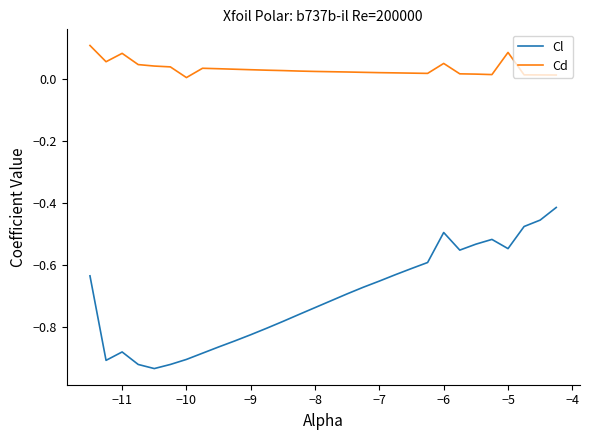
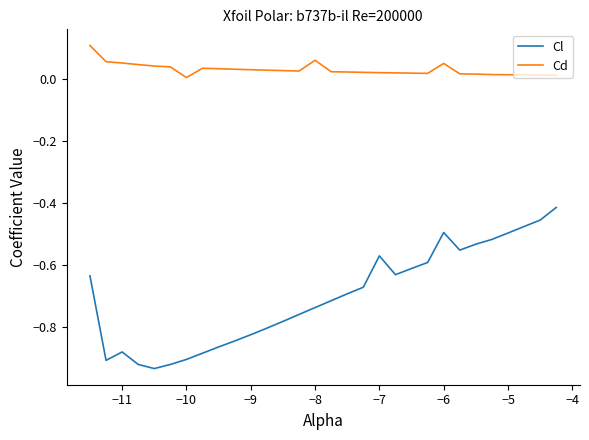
Cd, −11: 0.08 -> 0.05
Cd, −8: 0.02 -> 0.06
Cl, −7: -0.65 -> -0.57
Cl, −5: -0.55 -> -0.50
Cd, −5: 0.08 -> 0.01
